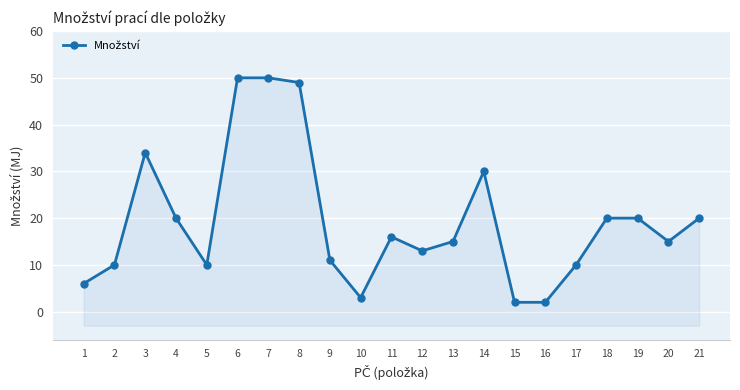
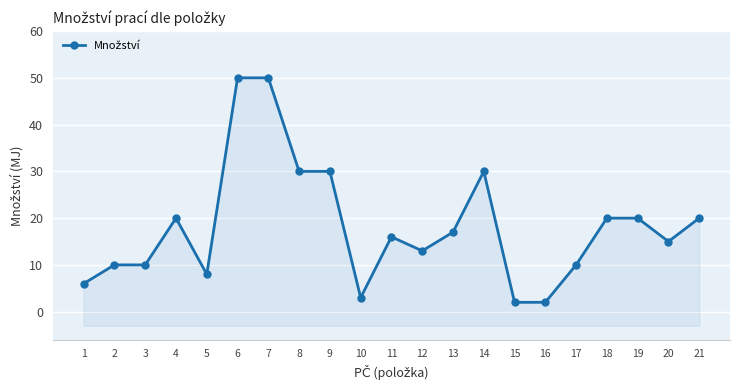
3: 34 -> 10
5: 10 -> 8
8: 49 -> 30
9: 11 -> 30
13: 15 -> 17
